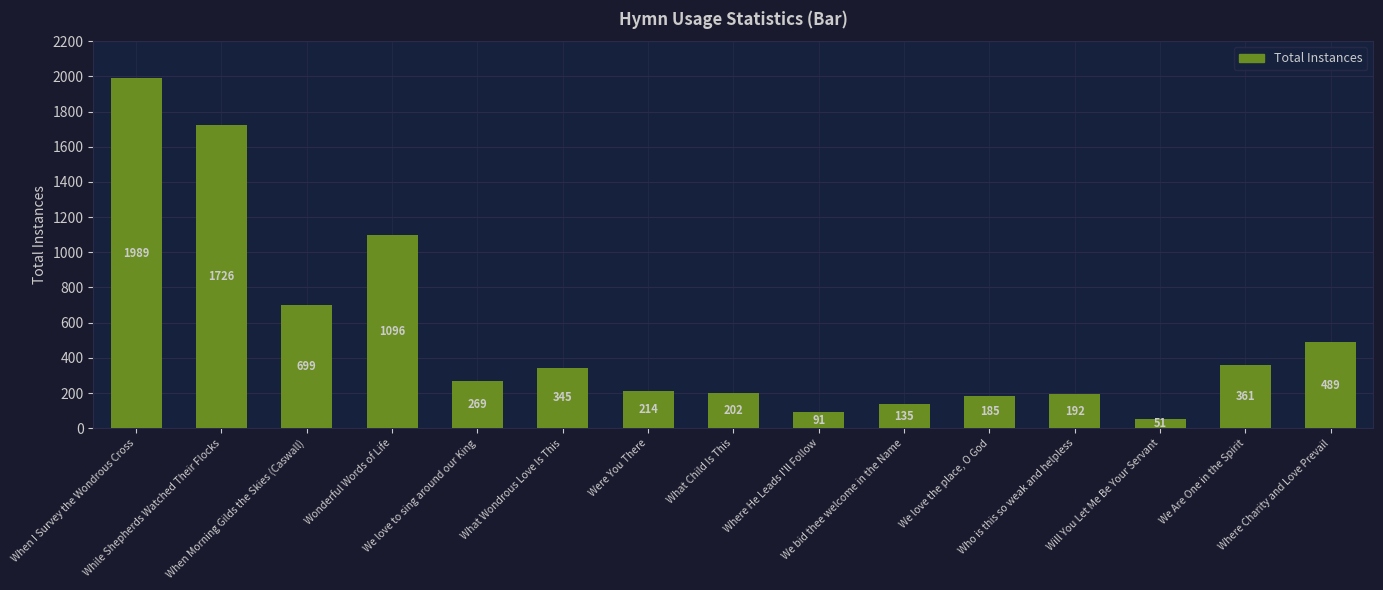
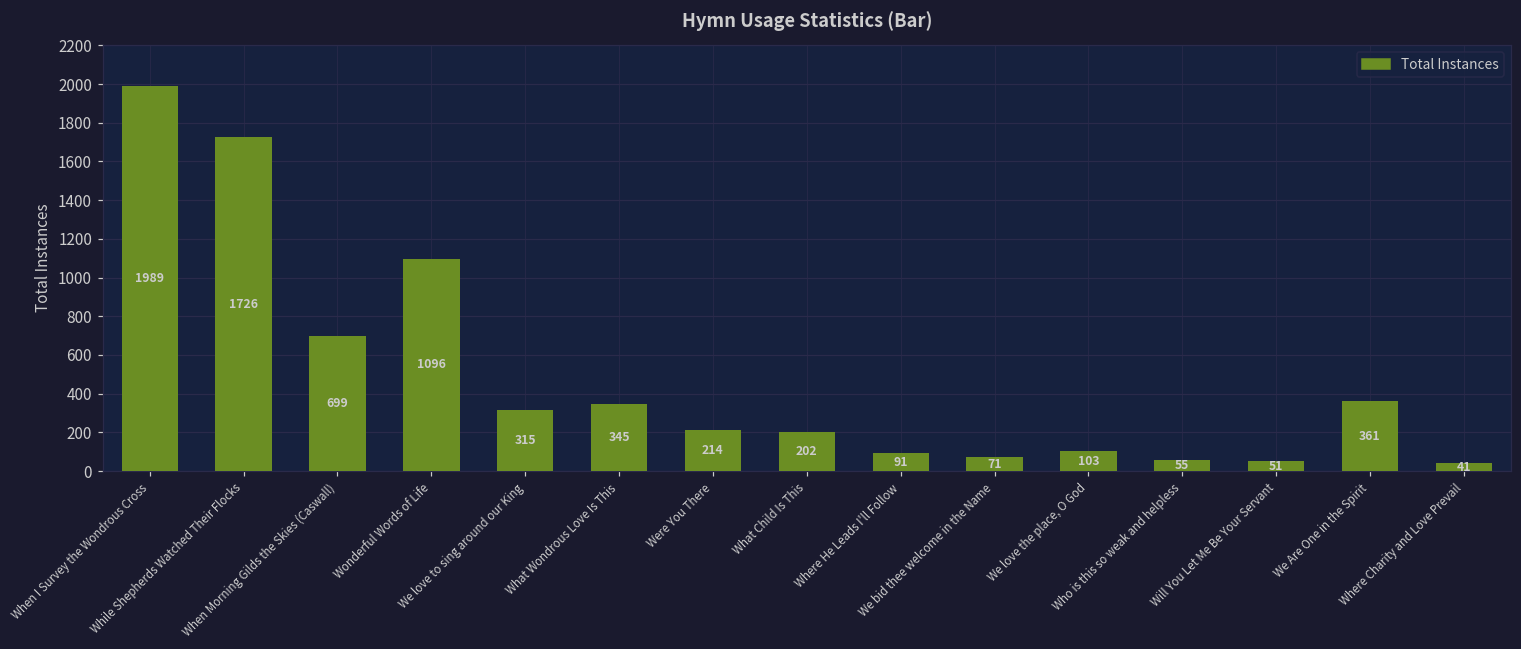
We love to sing around our King: 269 -> 315
We bid thee welcome in the Name: 135 -> 71
We love the place, O God: 185 -> 103
Who is this so weak and helpless: 192 -> 55
Where Charity and Love Prevail: 489 -> 41
